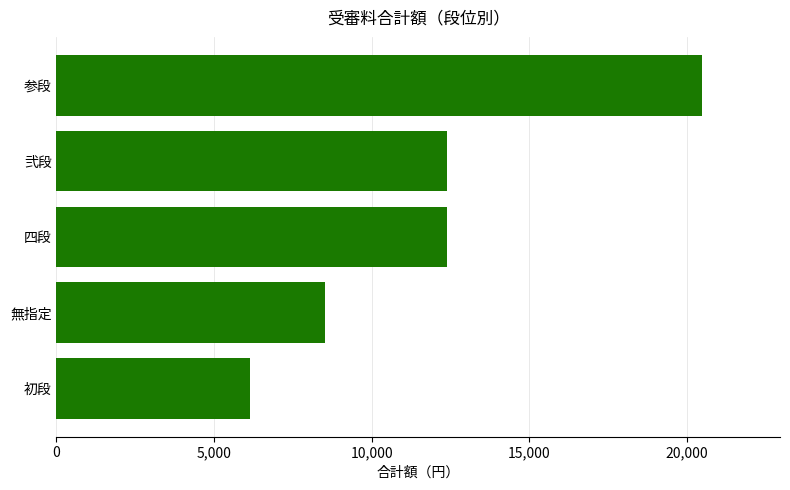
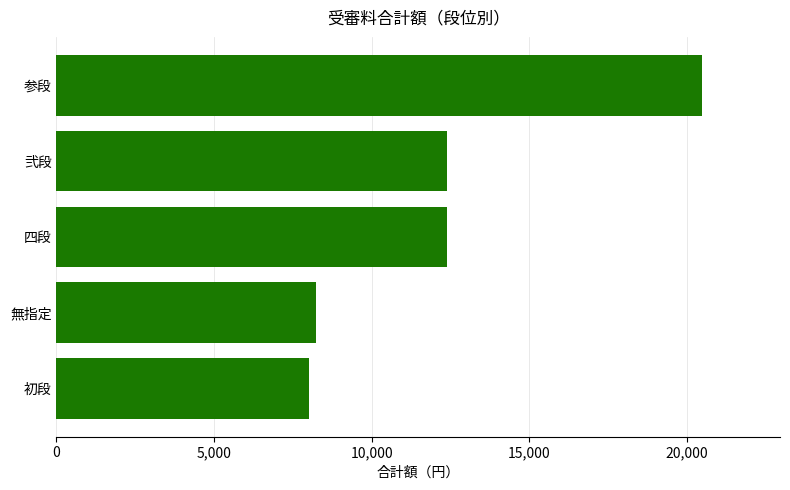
無指定: 8,500 -> 8,200
初段: 6,200 -> 8,000
